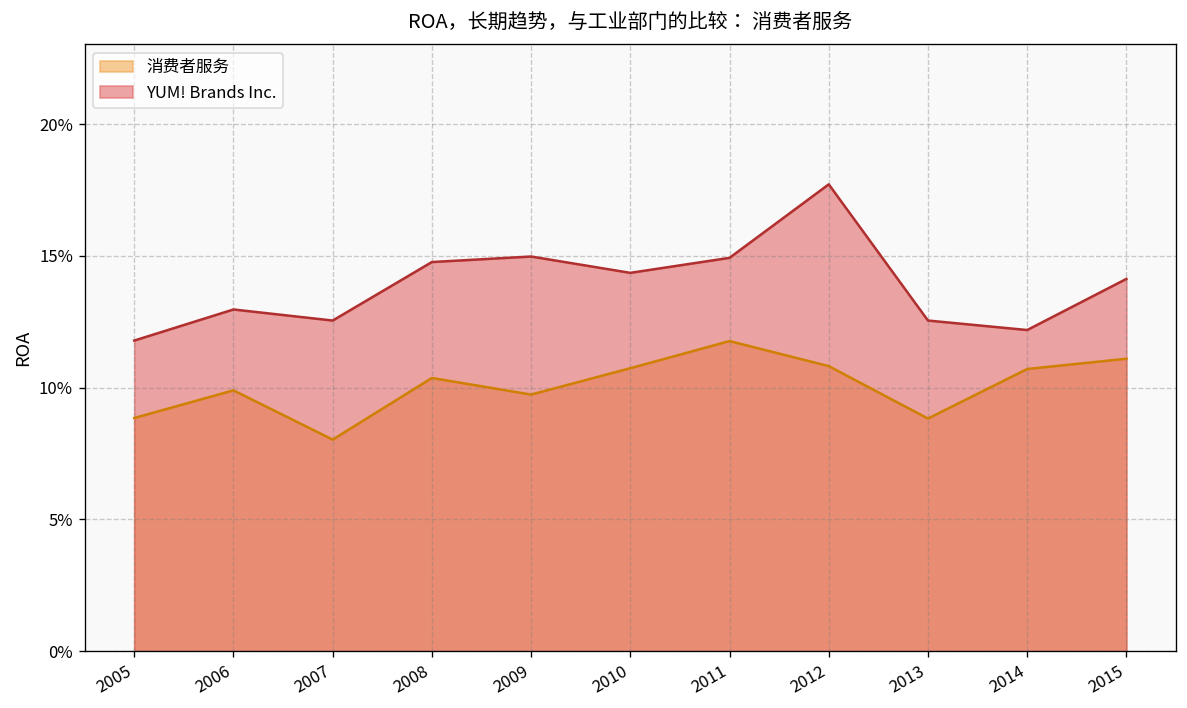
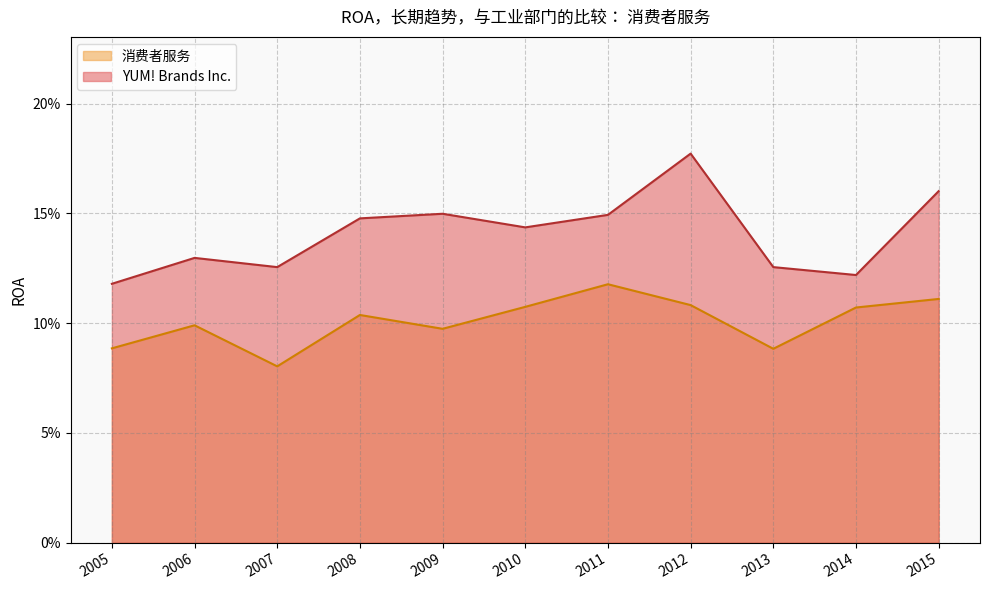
YUM! Brands Inc., 2015: 14.1% -> 16.0%
